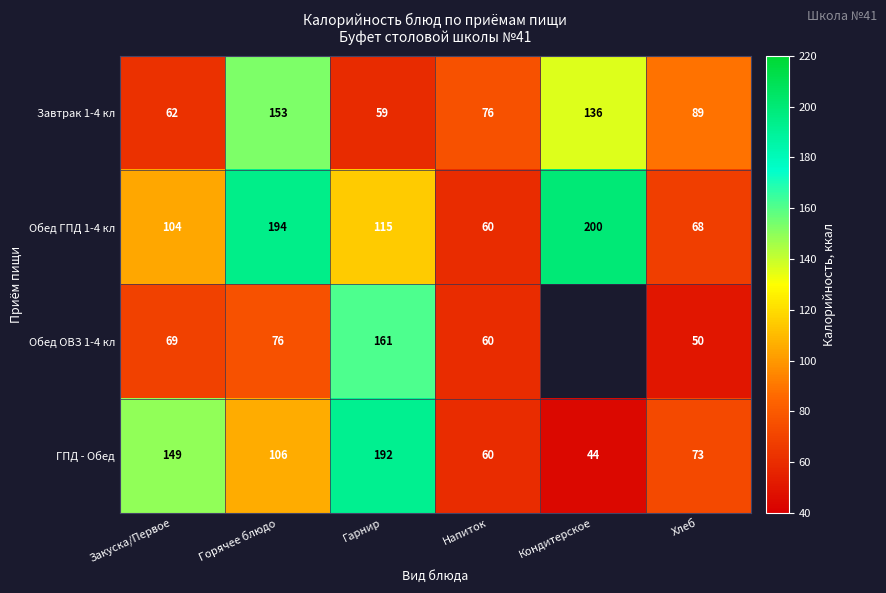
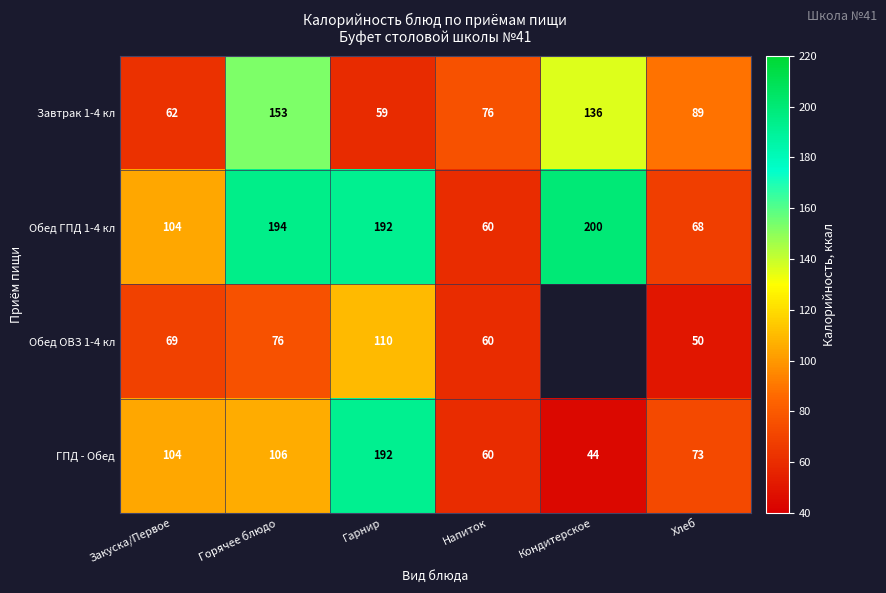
Обед ГПД 1-4 кл, Гарнир: 115 -> 192
Обед ОВЗ 1-4 кл, Гарнир: 161 -> 110
ГПД - Обед, Закуска/Первое: 149 -> 104
